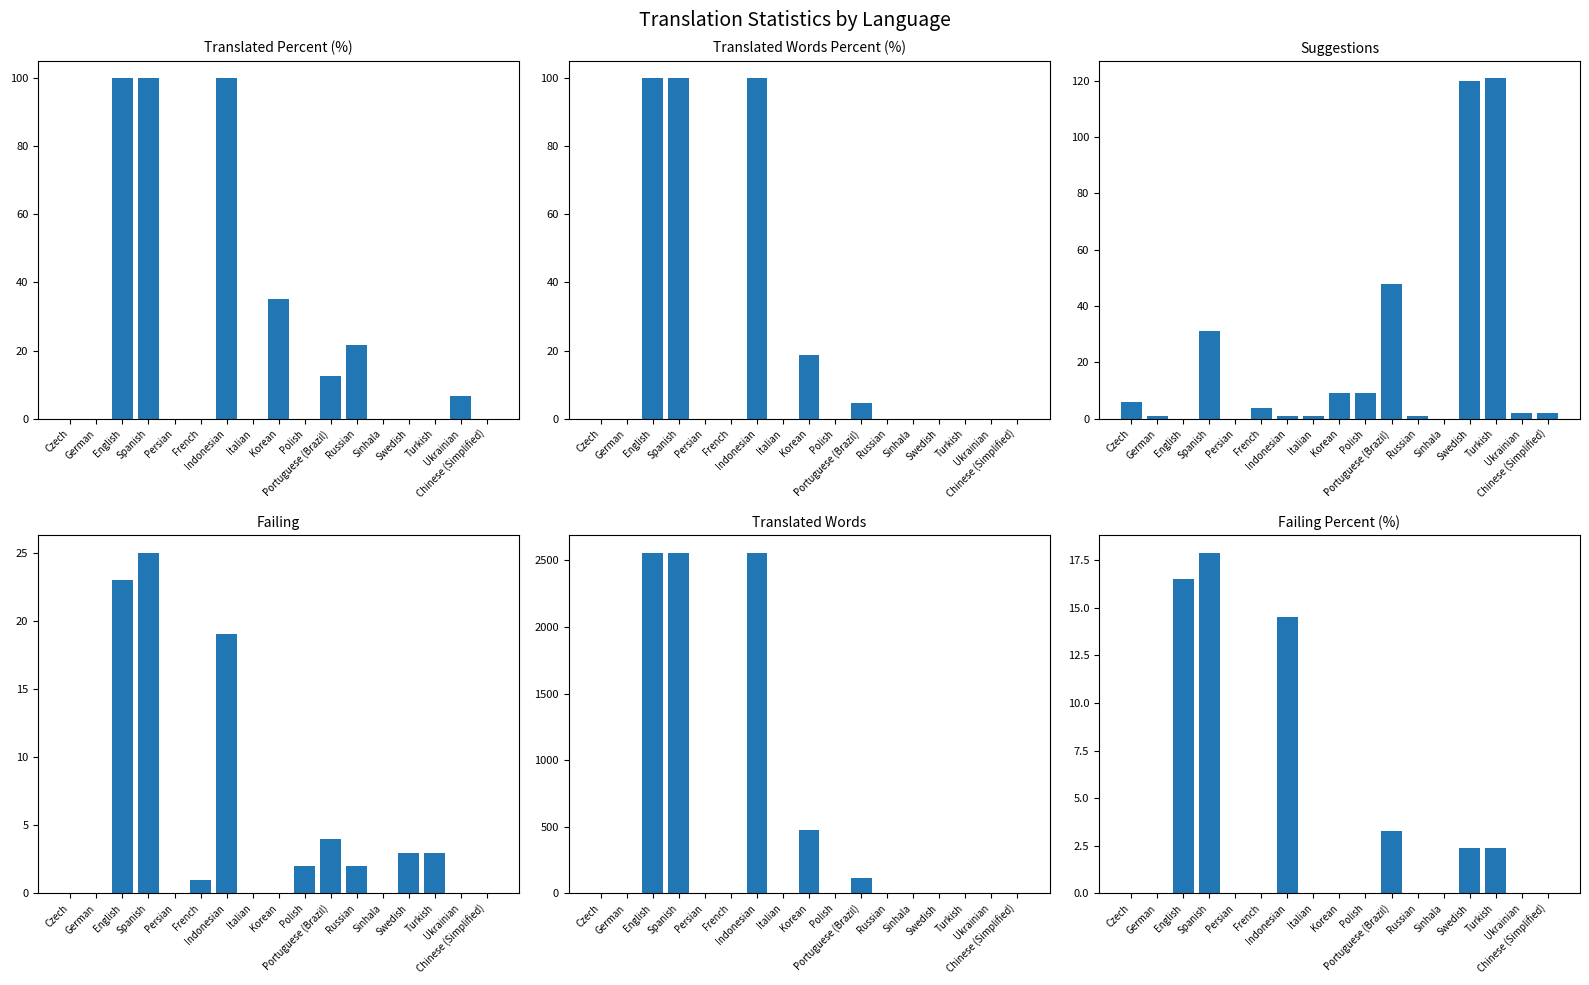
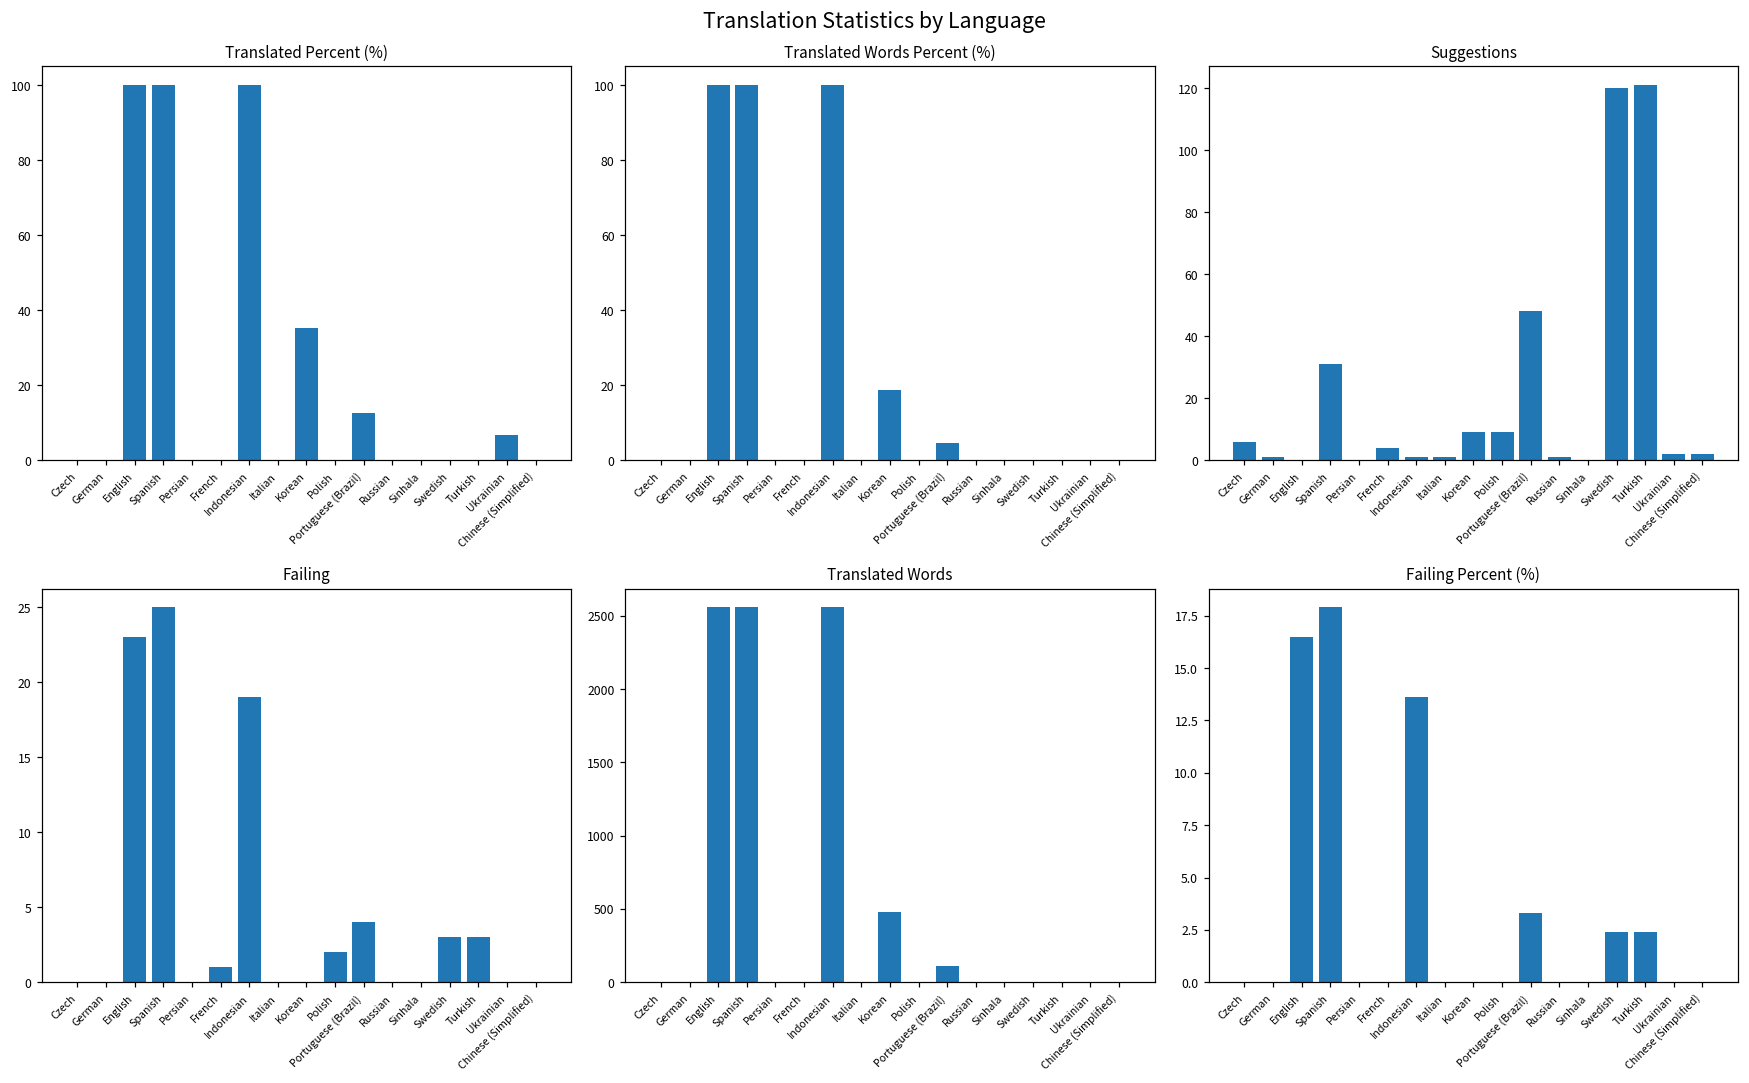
Translated Percent (%), Russian: 22 -> 0
Failing, Russian: 2 -> 0
Failing Percent (%), Indonesian: 14.5 -> 13.6
